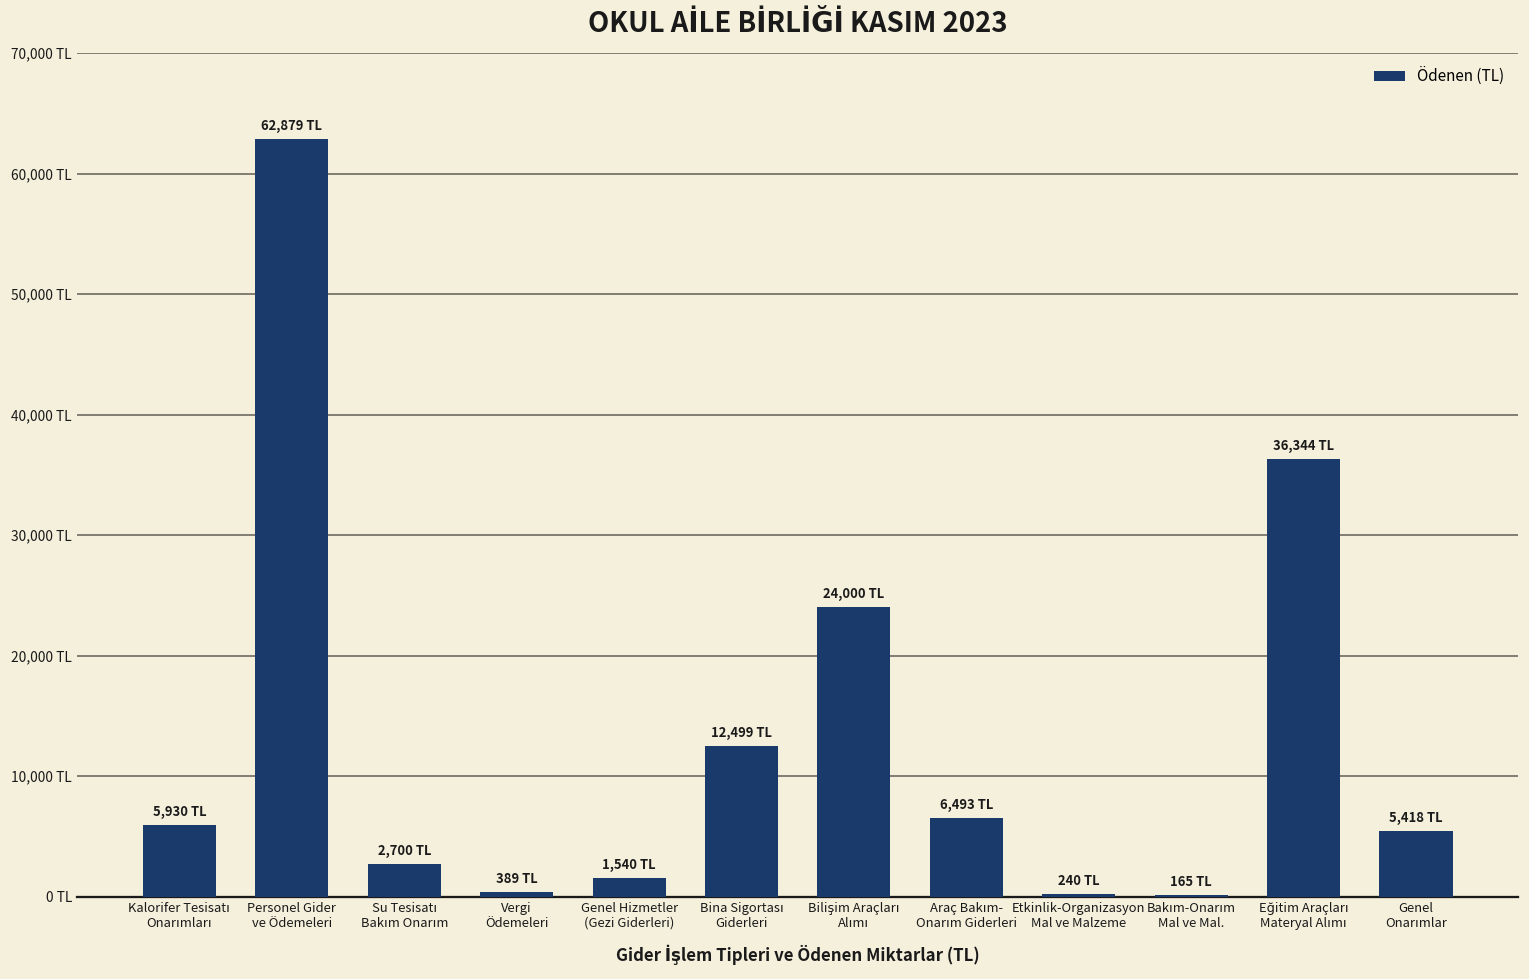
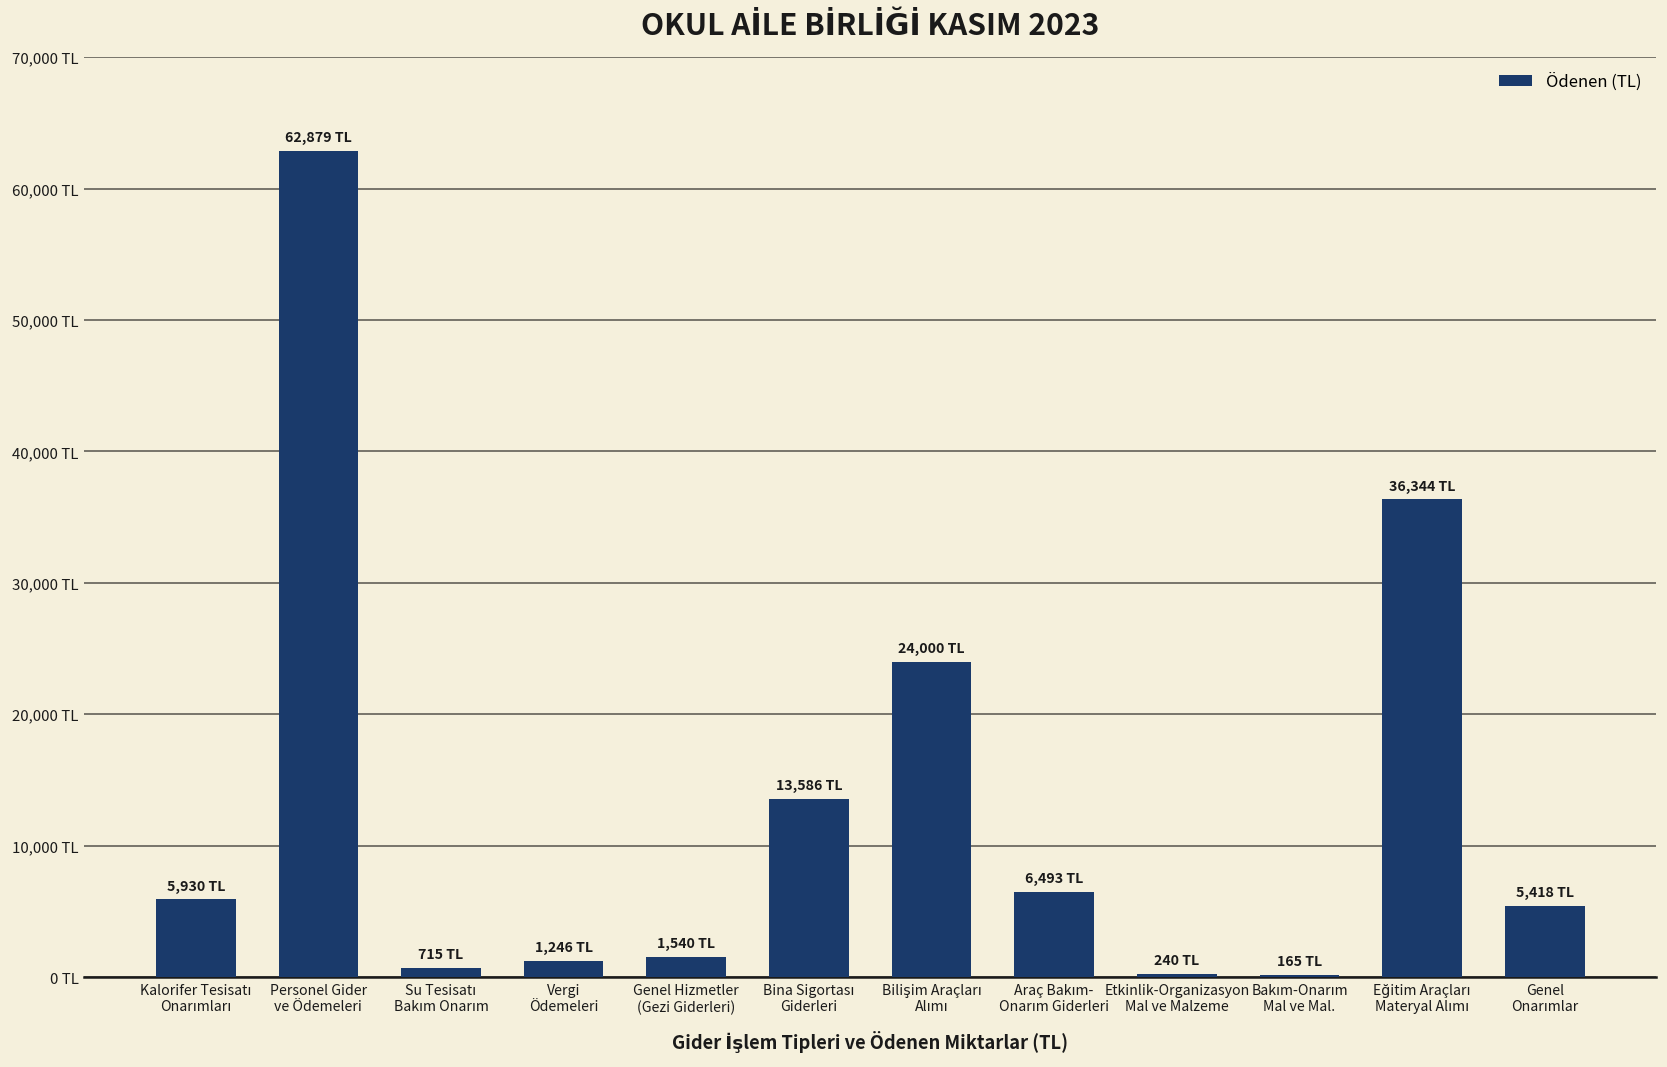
Su Tesisatı Bakım Onarım: 2,700 -> 715
Vergi Ödemeleri: 389 -> 1,246
Bina Sigortası Giderleri: 12,499 -> 13,586
